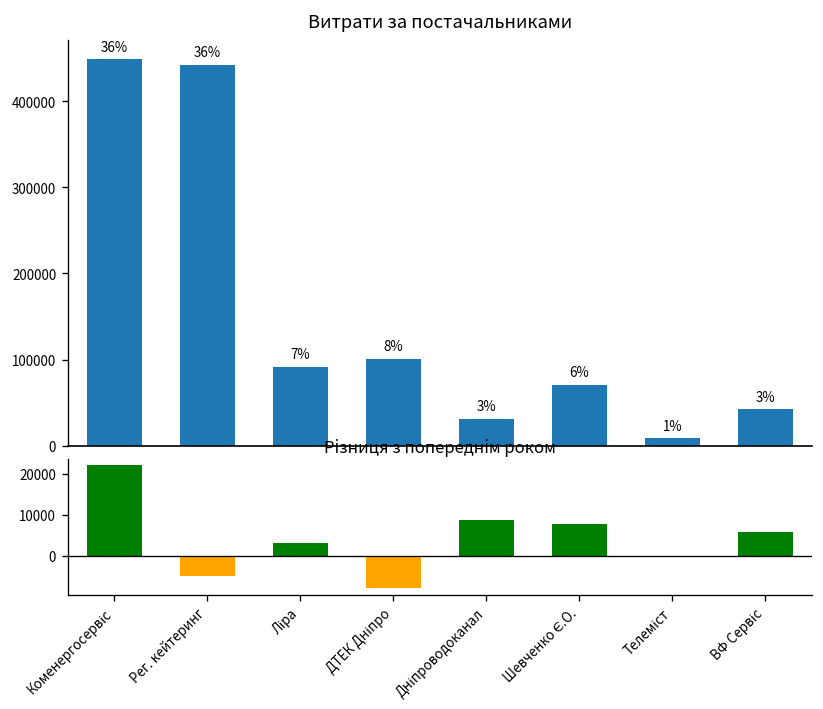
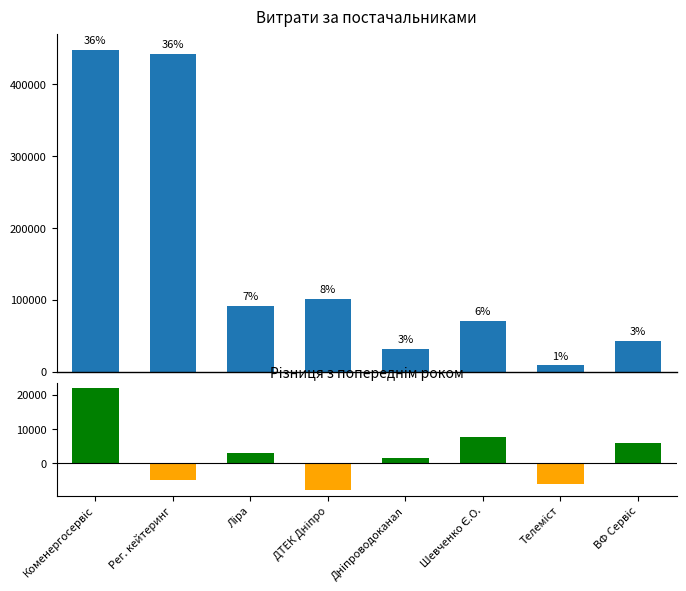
Різниця з попереднім роком, Дніпроводоканал: 9000 -> 2000
Різниця з попереднім роком, Телеміст: 0 -> -6000
